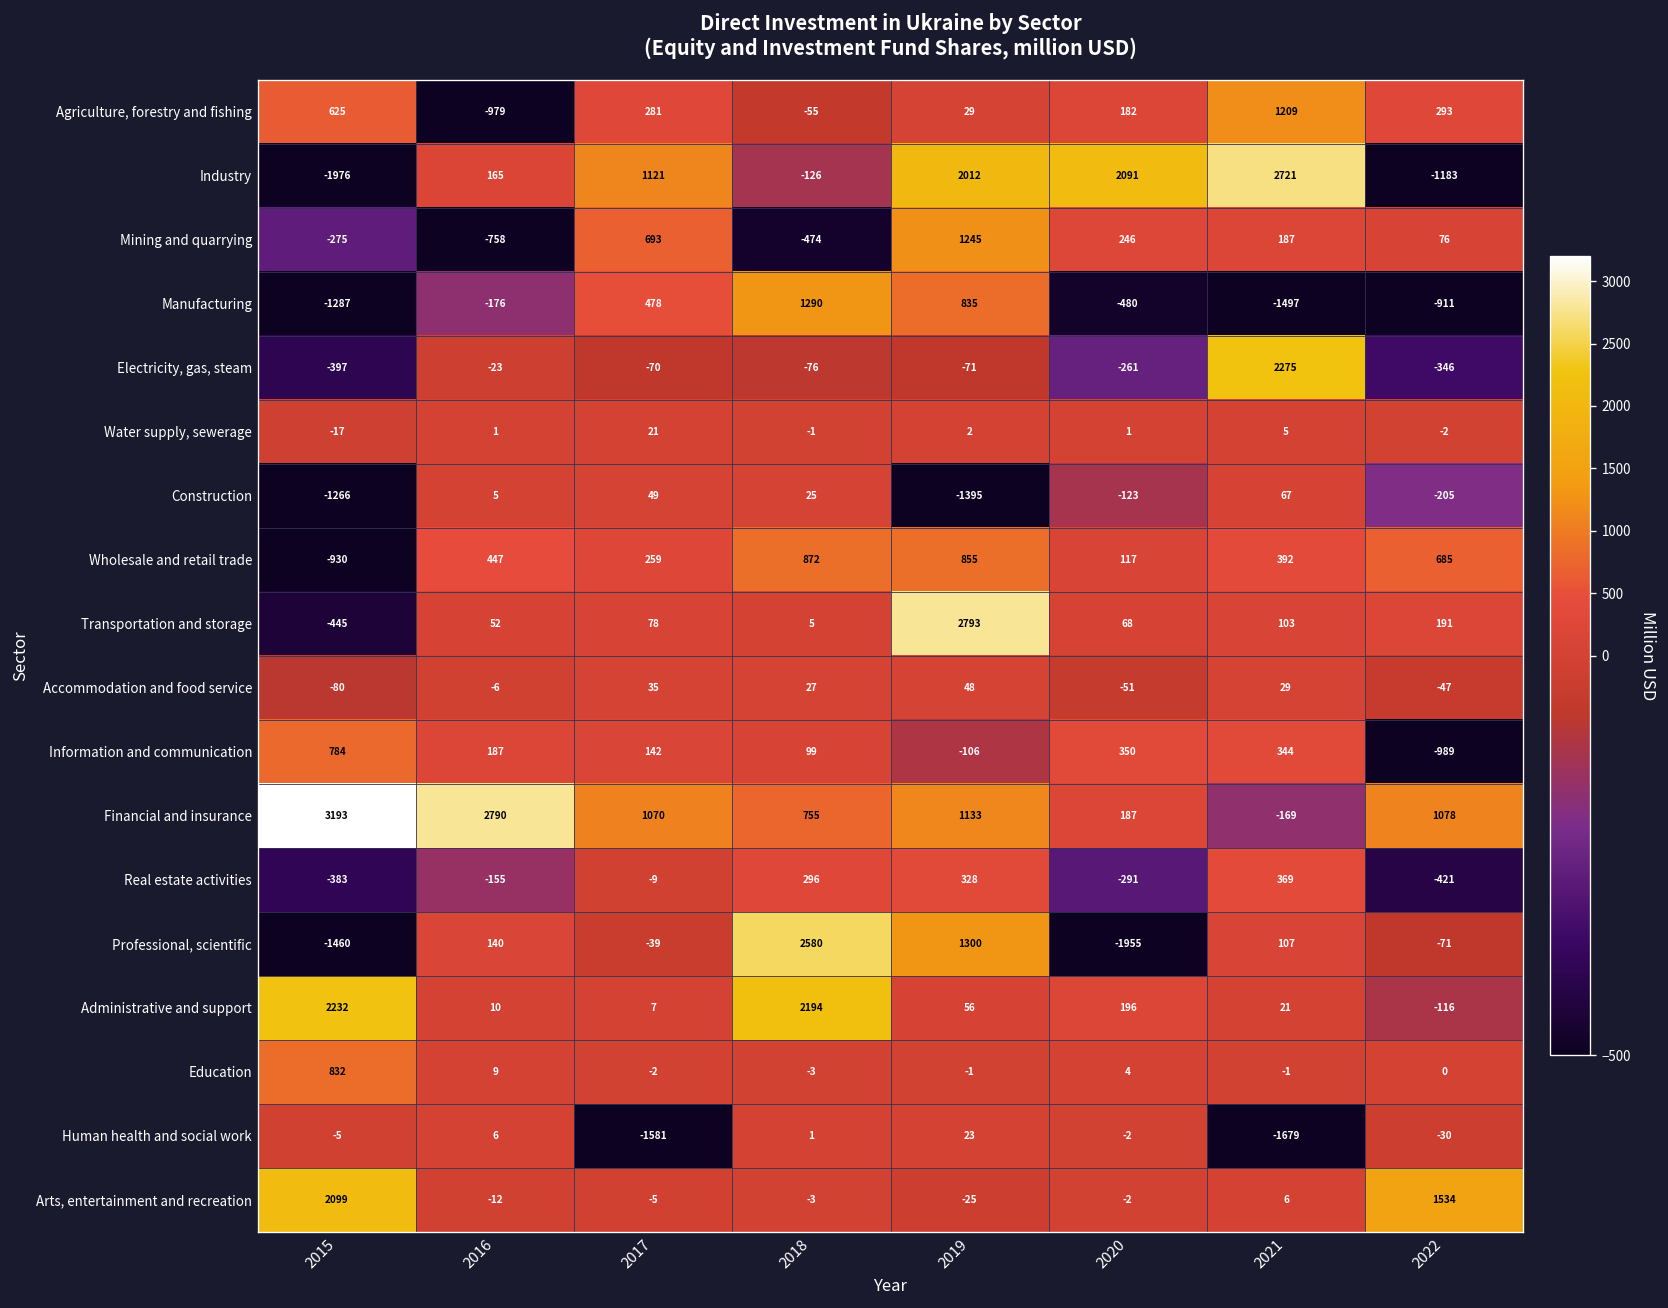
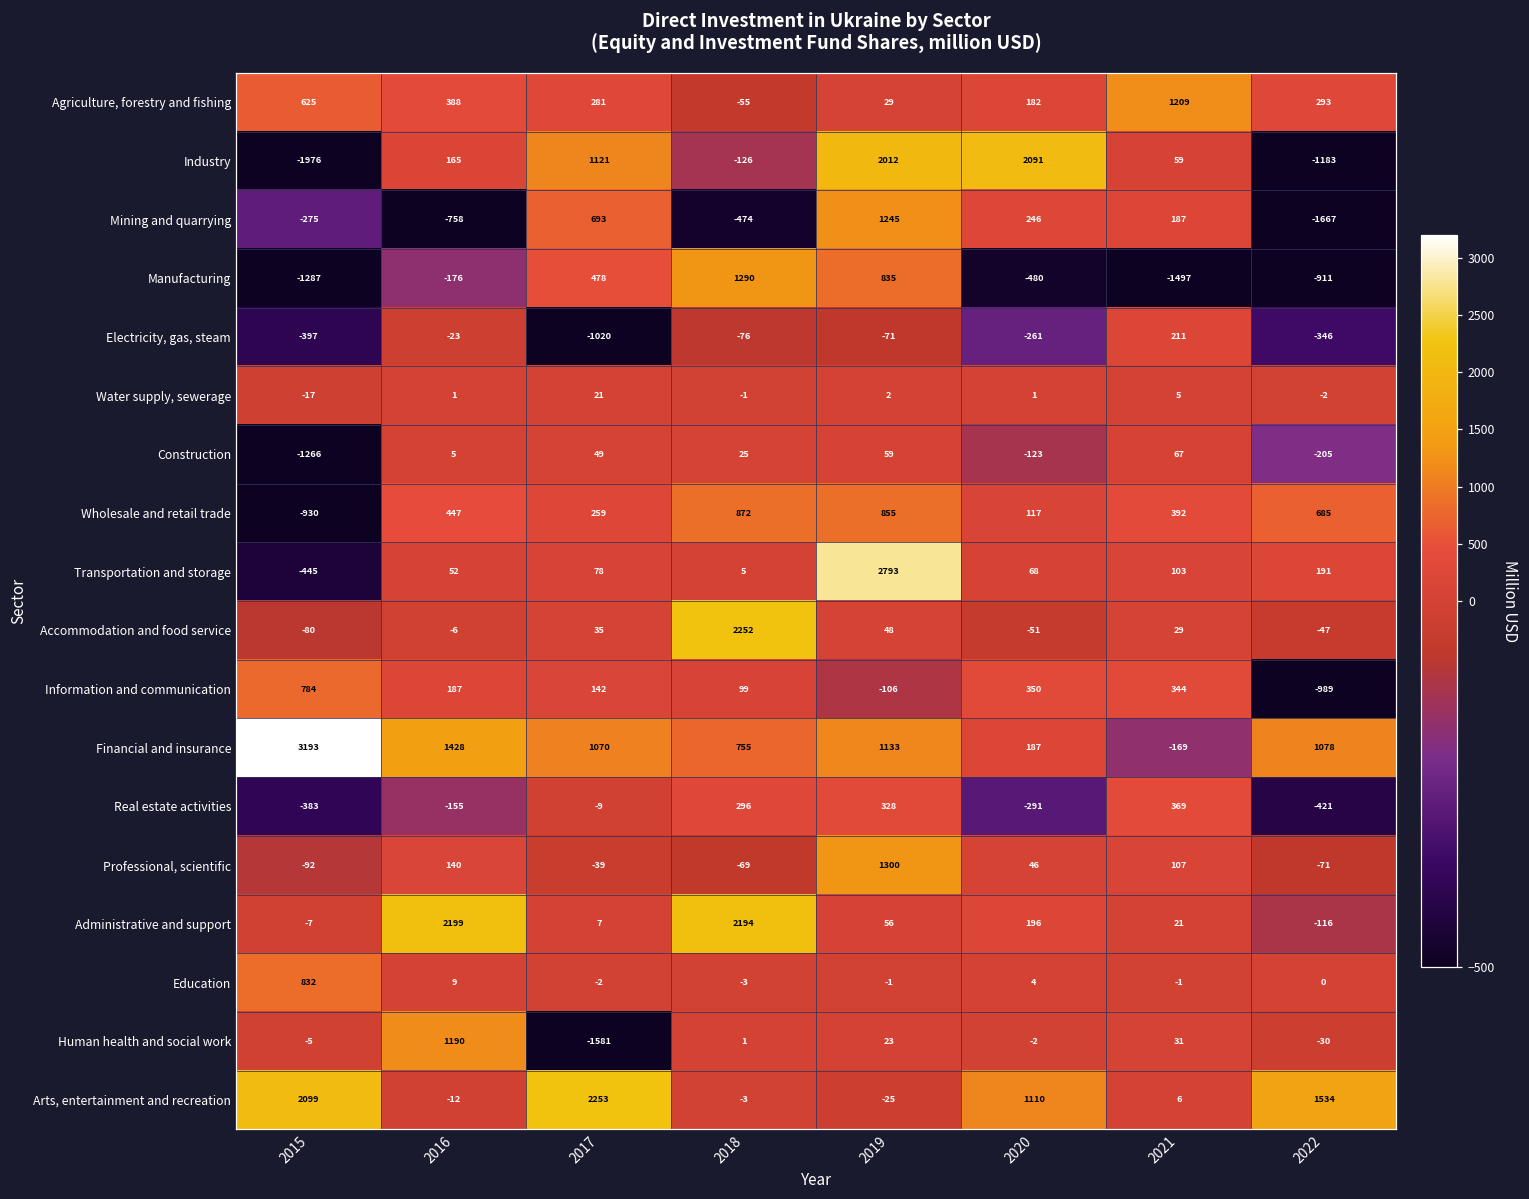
Agriculture, forestry and fishing, 2016: -979 -> 388
Industry, 2021: 2721 -> 59
Mining and quarrying, 2022: 76 -> -1667
Electricity, gas, steam, 2017: -70 -> -1020
Electricity, gas, steam, 2021: 2275 -> 211
Construction, 2019: -1395 -> 59
Accommodation and food service, 2018: 27 -> 2252
Financial and insurance, 2016: 2790 -> 1428
Professional, scientific, 2015: -1460 -> -92
Professional, scientific, 2018: 2580 -> -69
Professional, scientific, 2020: -1955 -> 46
Administrative and support, 2015: 2232 -> -7
Administrative and support, 2016: 10 -> 2199
Human health and social work, 2016: 6 -> 1190
Human health and social work, 2021: -1679 -> 31
Arts, entertainment and recreation, 2017: -5 -> 2253
Arts, entertainment and recreation, 2020: -2 -> 1110
